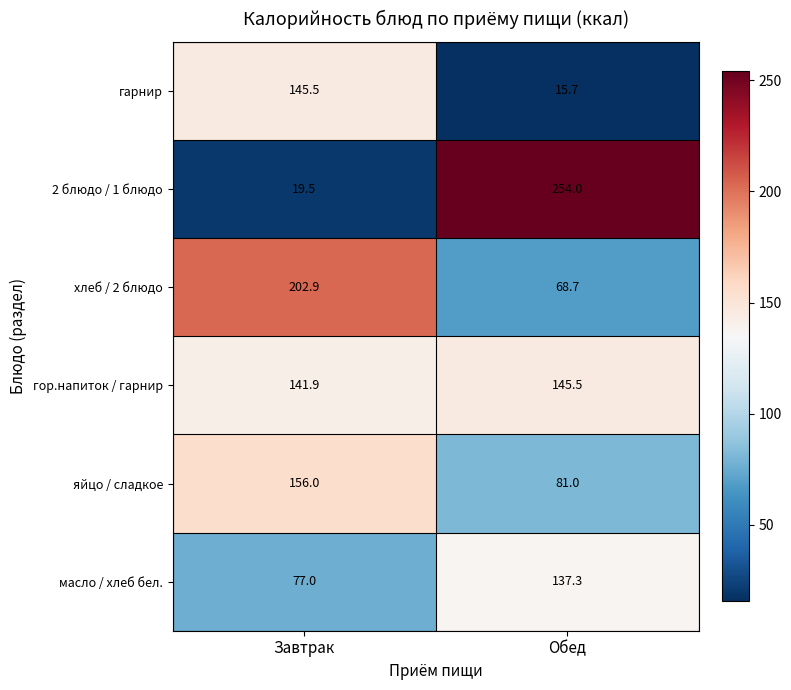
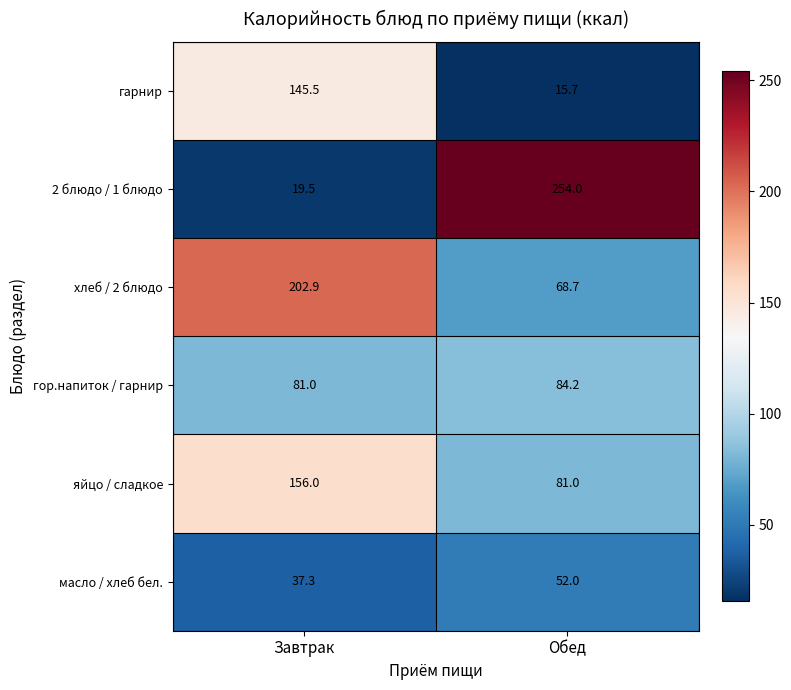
гор.напиток / гарнир, Завтрак: 141.9 -> 81.0
гор.напиток / гарнир, Обед: 145.5 -> 84.2
масло / хлеб бел., Завтрак: 77.0 -> 37.3
масло / хлеб бел., Обед: 137.3 -> 52.0
